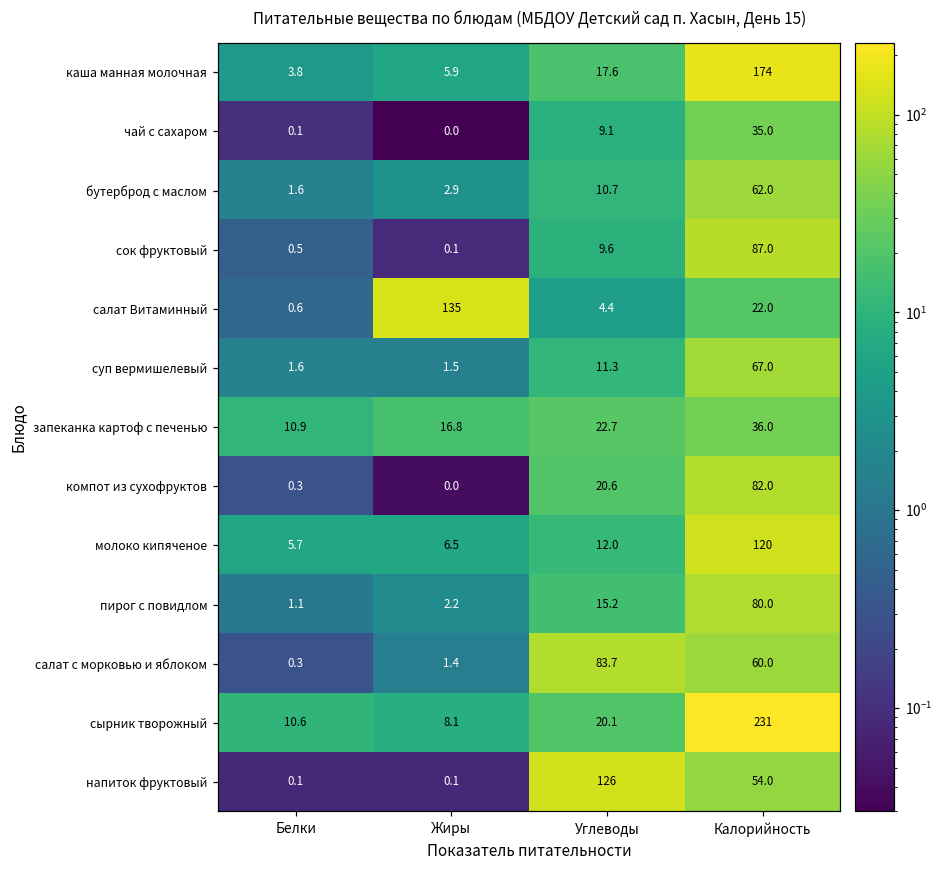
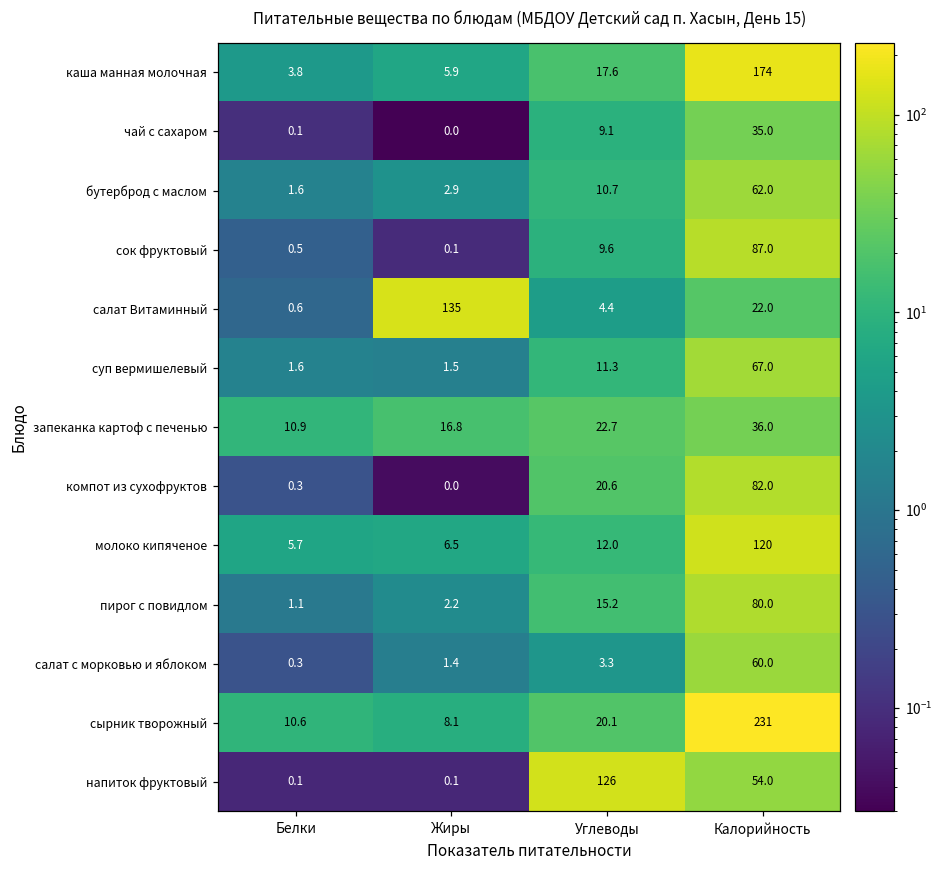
салат с морковью и яблоком, Углеводы: 83.7 -> 3.3
